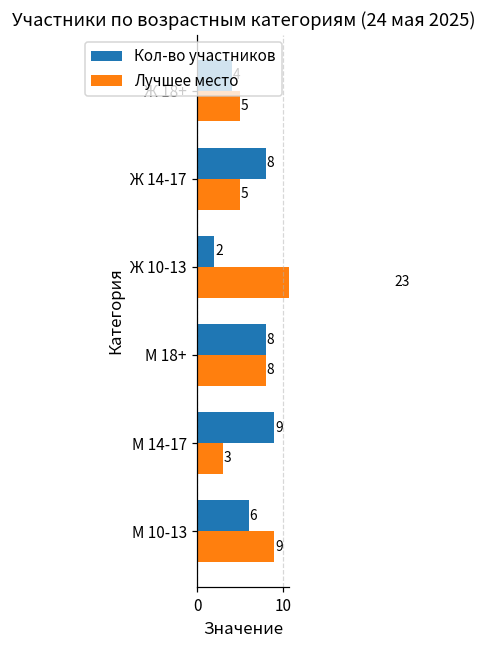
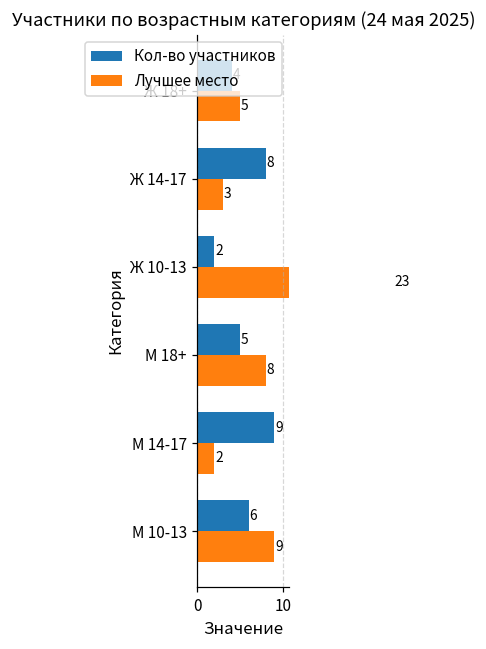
Лучшее место, Ж 14-17: 5 -> 3
Кол-во участников, М 18+: 8 -> 5
Лучшее место, М 14-17: 3 -> 2
